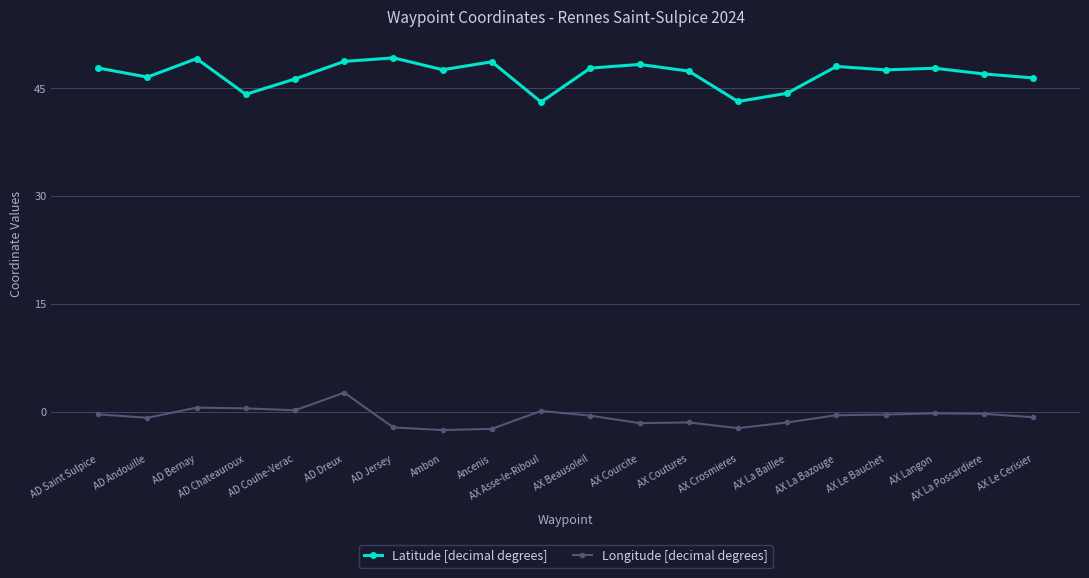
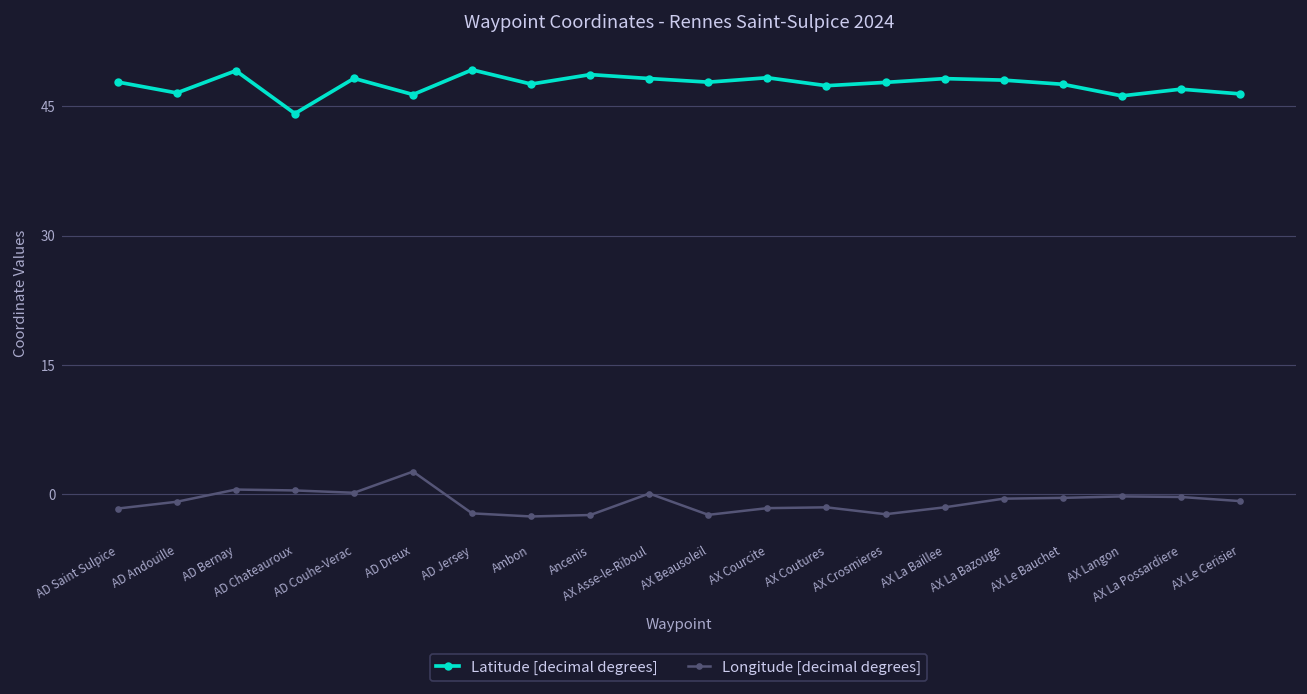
Longitude [decimal degrees], AD Saint Sulpice: 0 -> -2
Latitude [decimal degrees], AD Couhe-Verac: 46 -> 48
Latitude [decimal degrees], AD Dreux: 49 -> 46
Latitude [decimal degrees], AX Asse-le-Riboul: 43 -> 48
Longitude [decimal degrees], AX Beausoleil: -1 -> -2
Latitude [decimal degrees], AX Crosmieres: 43 -> 48
Latitude [decimal degrees], AX La Baillee: 44 -> 48
Latitude [decimal degrees], AX Langon: 48 -> 46
